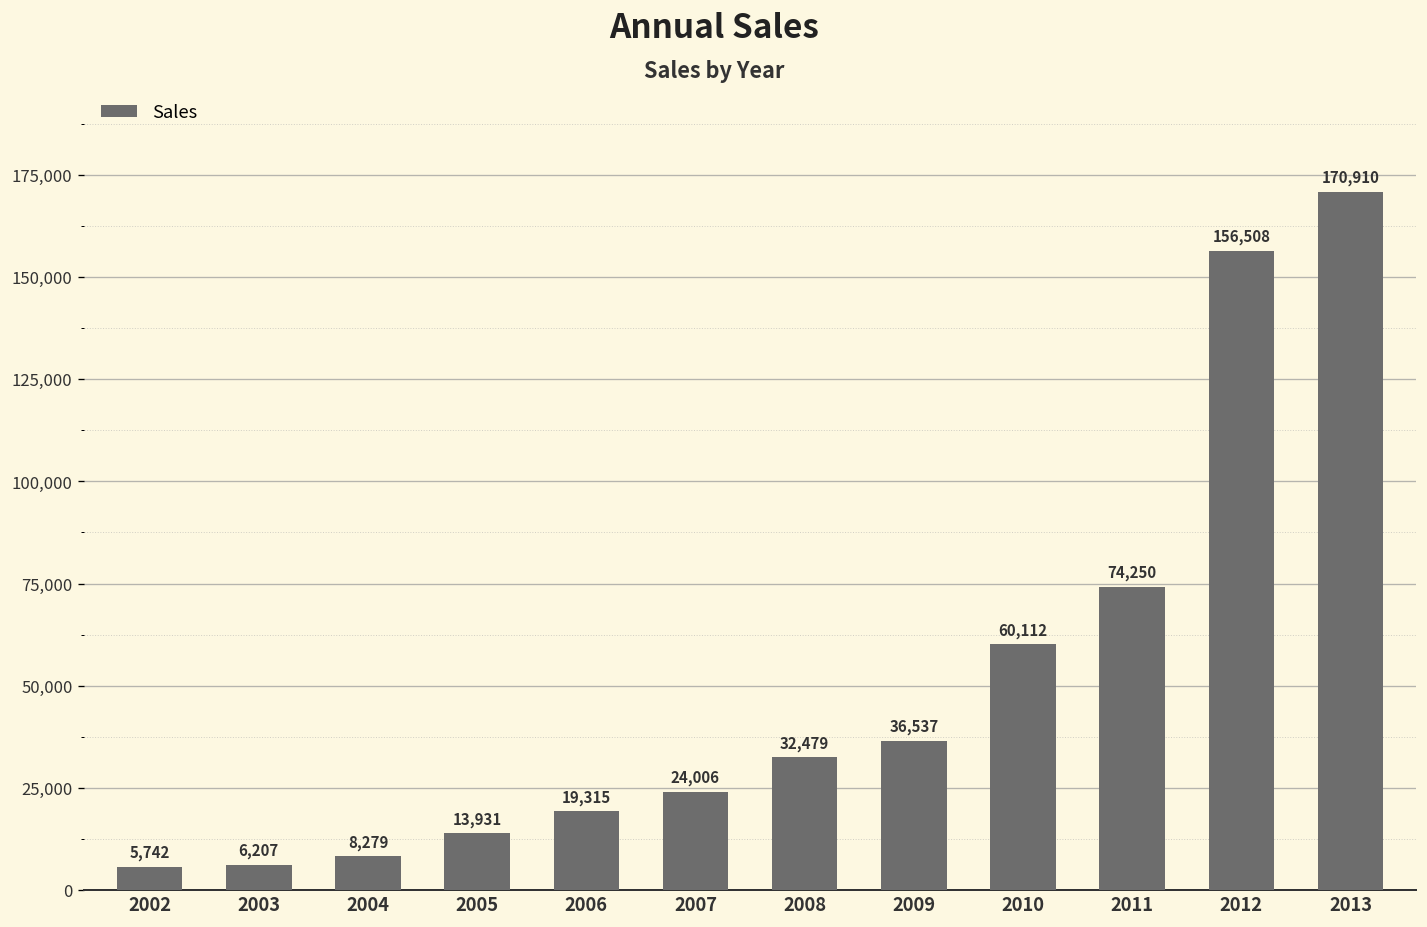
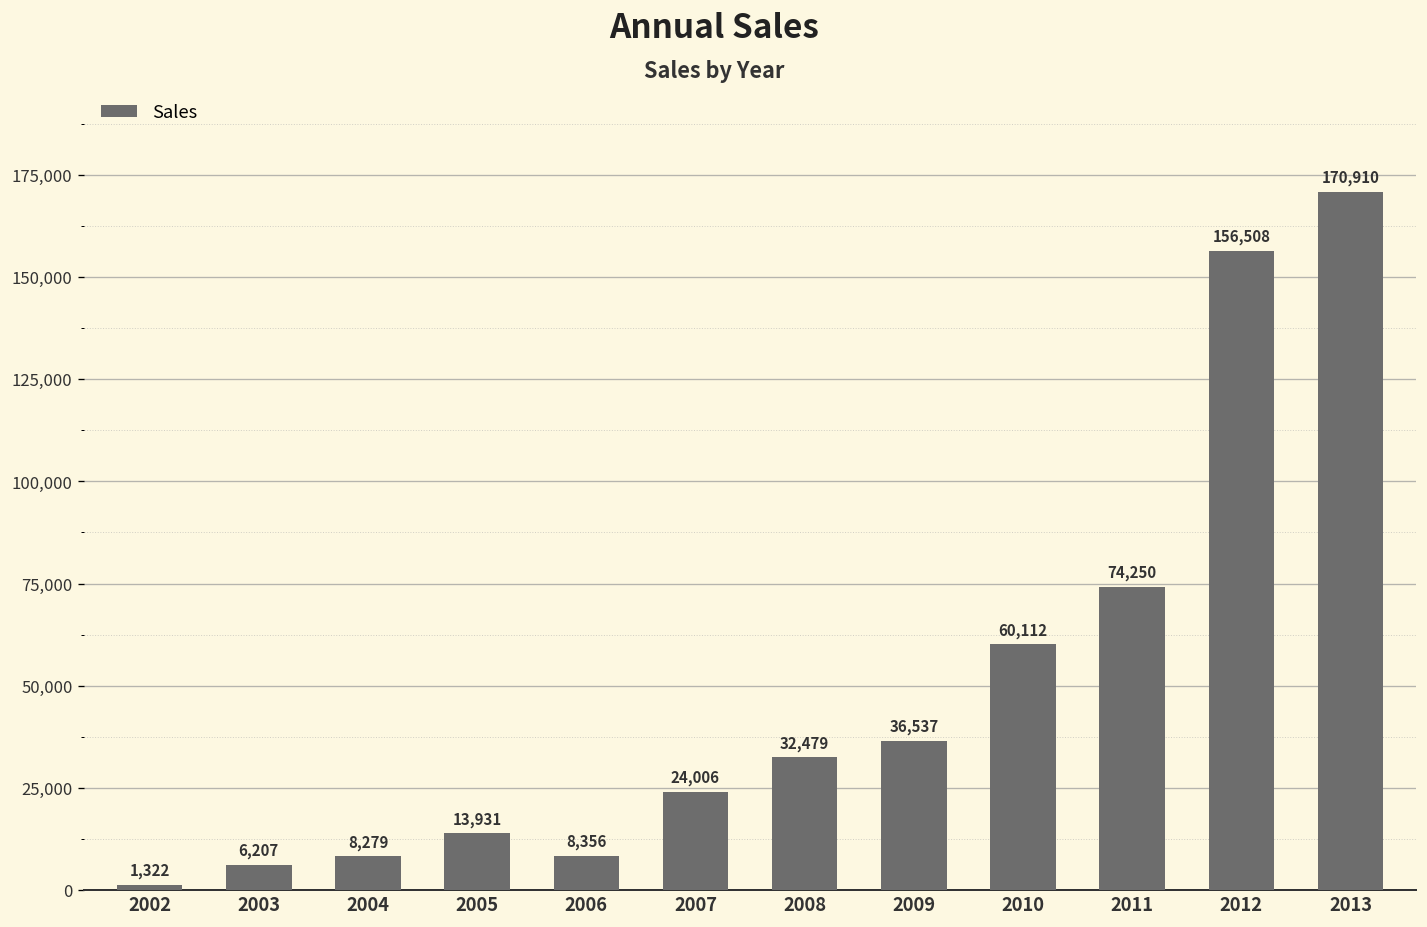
2002: 5,742 -> 1,322
2006: 19,315 -> 8,356
